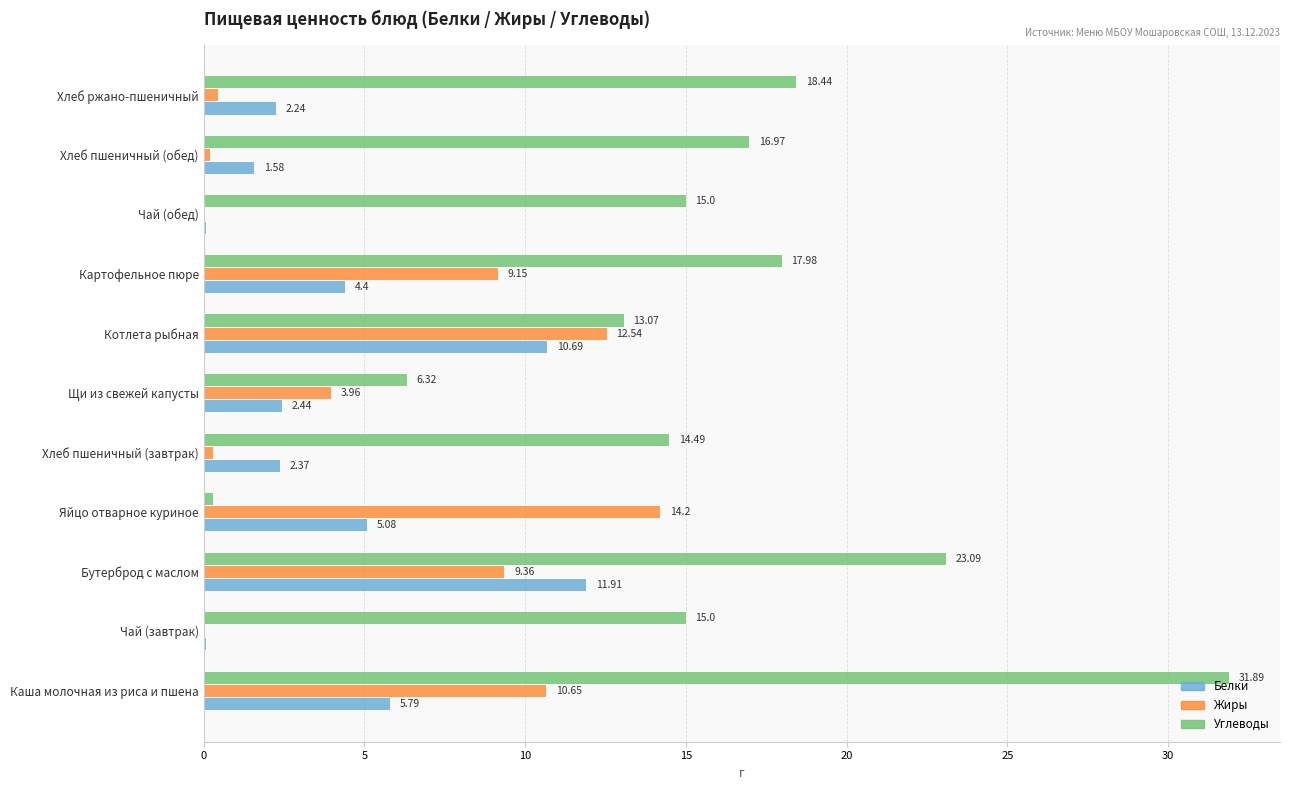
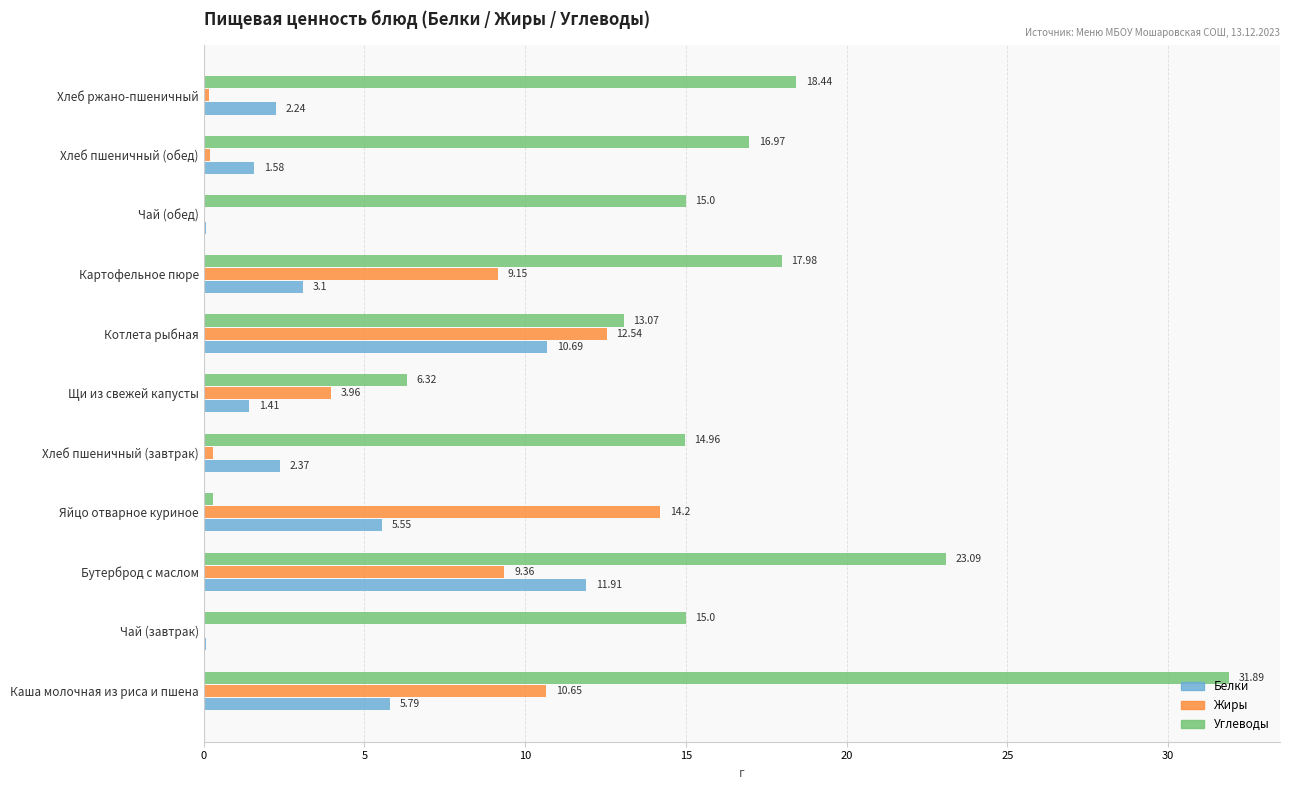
Жиры, Хлеб ржано-пшеничный: 0.4 -> 0.2
Белки, Картофельное пюре: 4.4 -> 3.1
Белки, Щи из свежей капусты: 2.44 -> 1.41
Углеводы, Хлеб пшеничный (завтрак): 14.49 -> 14.96
Белки, Яйцо отварное куриное: 5.08 -> 5.55
